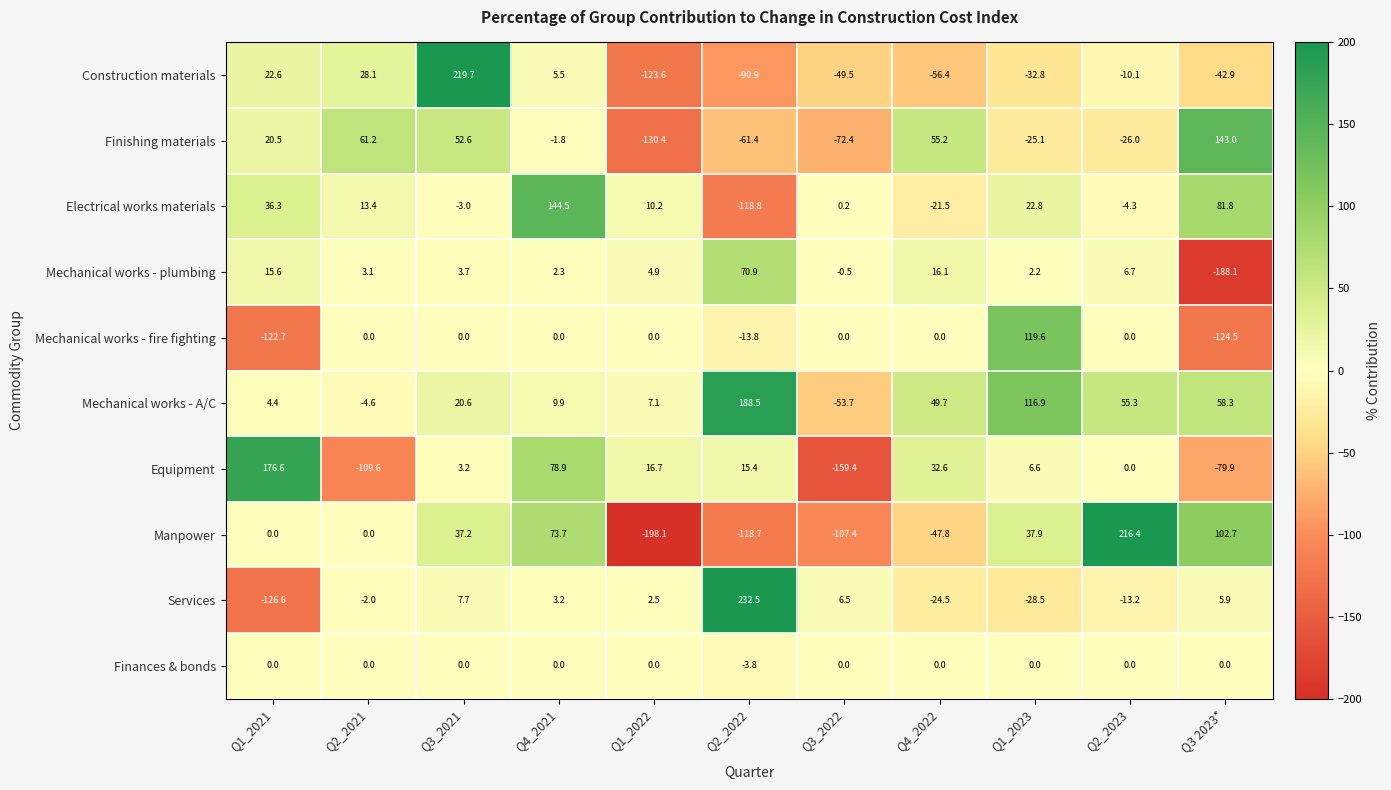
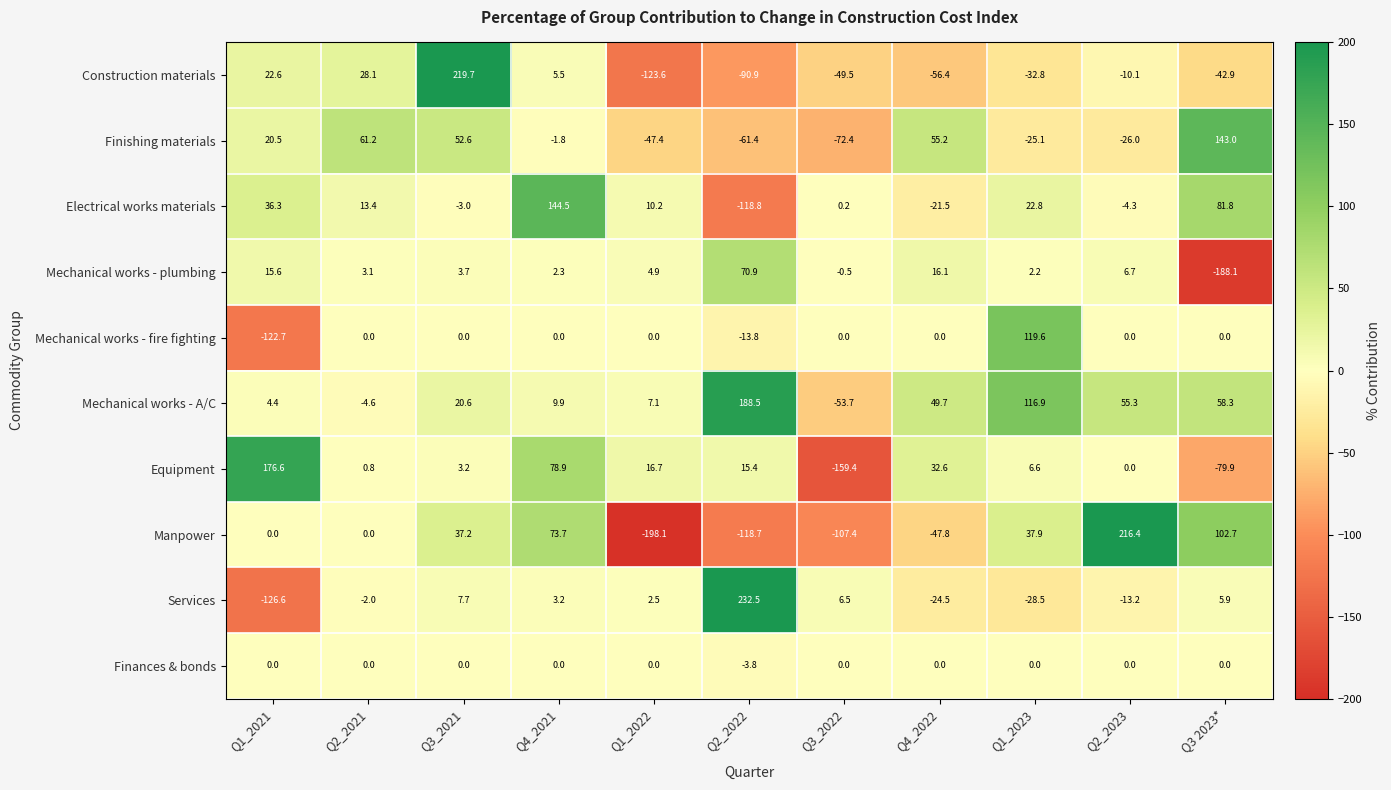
Finishing materials, Q1_2022: -130.4 -> -47.4
Mechanical works - fire fighting, Q3 2023*: -124.5 -> 0.0
Equipment, Q2_2021: -109.6 -> 0.8
